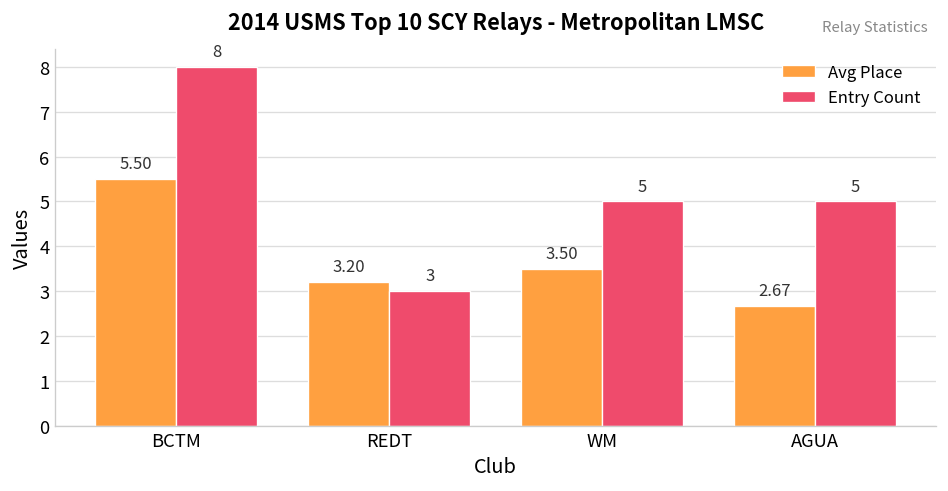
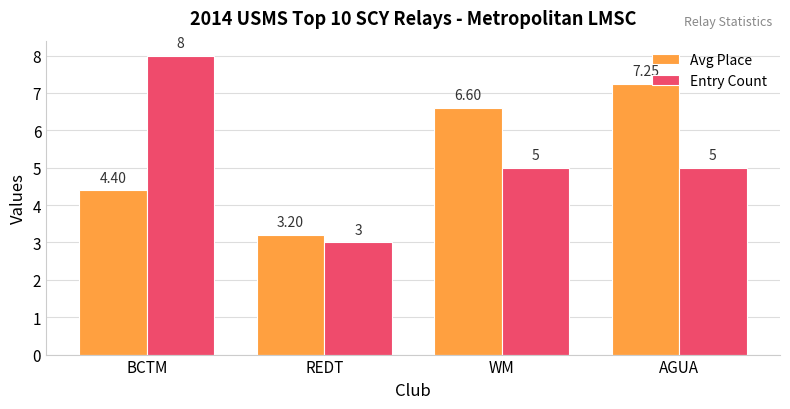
Avg Place, BCTM: 5.50 -> 4.40
Avg Place, WM: 3.50 -> 6.60
Avg Place, AGUA: 2.67 -> 7.25
